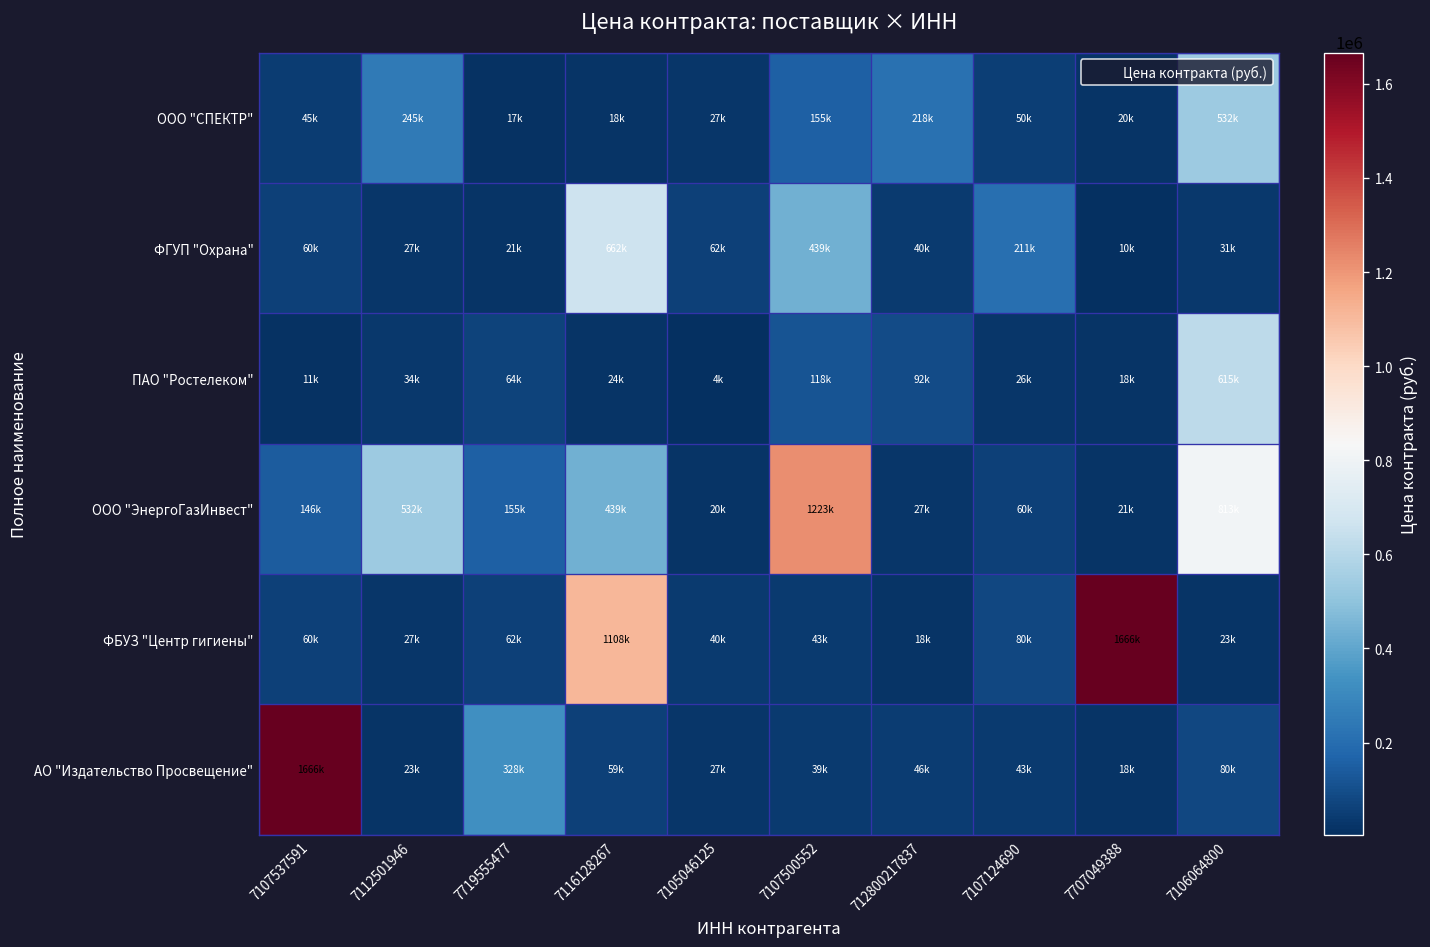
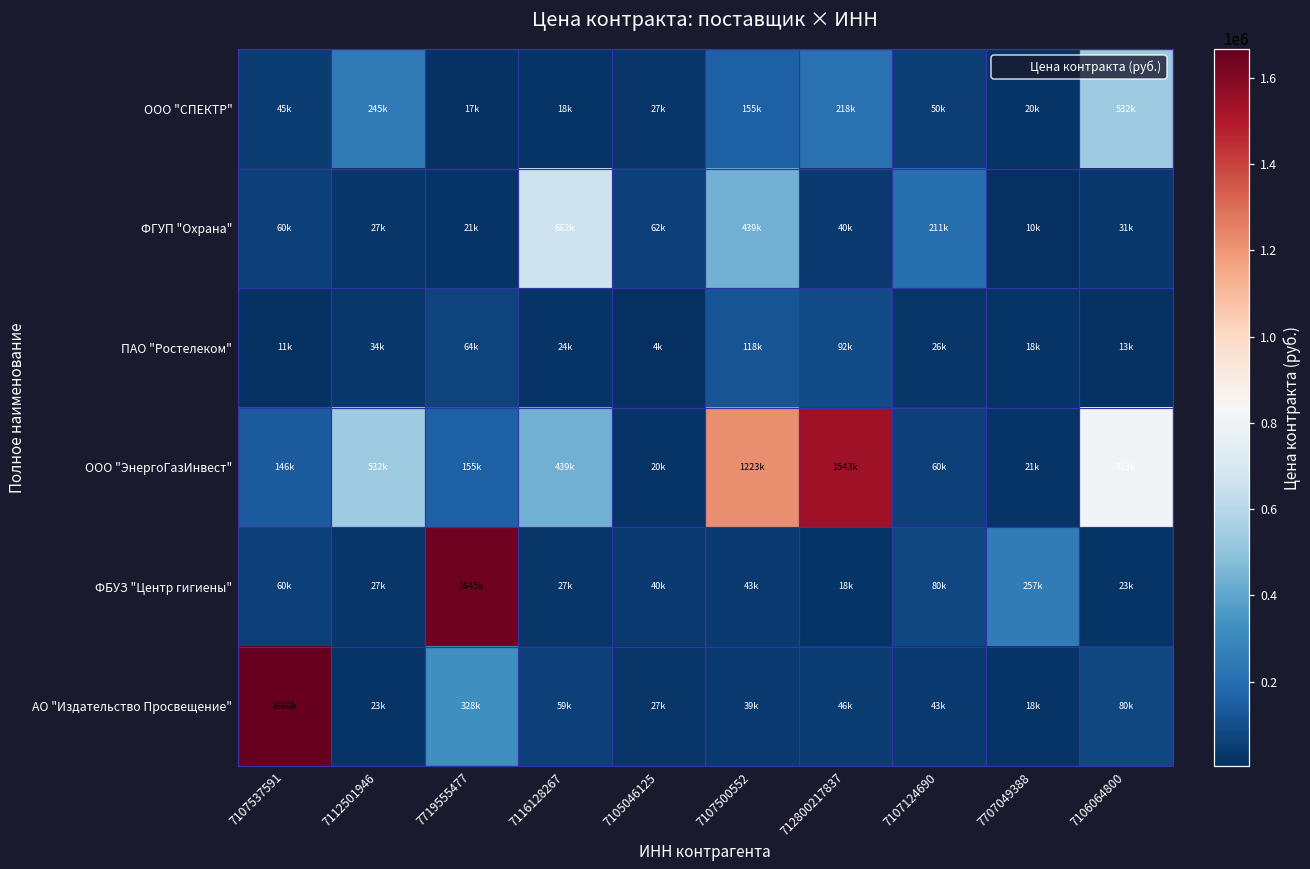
ПАО "Ростелеком", 7106064800: 615k -> 13k
ООО "ЭнергоГазИнвест", 712800217837: 27k -> 1543k
ФБУЗ "Центр гигиены", 7719555477: 62k -> 1645k
ФБУЗ "Центр гигиены", 7116128267: 1108k -> 27k
ФБУЗ "Центр гигиены", 7707049388: 1666k -> 257k
